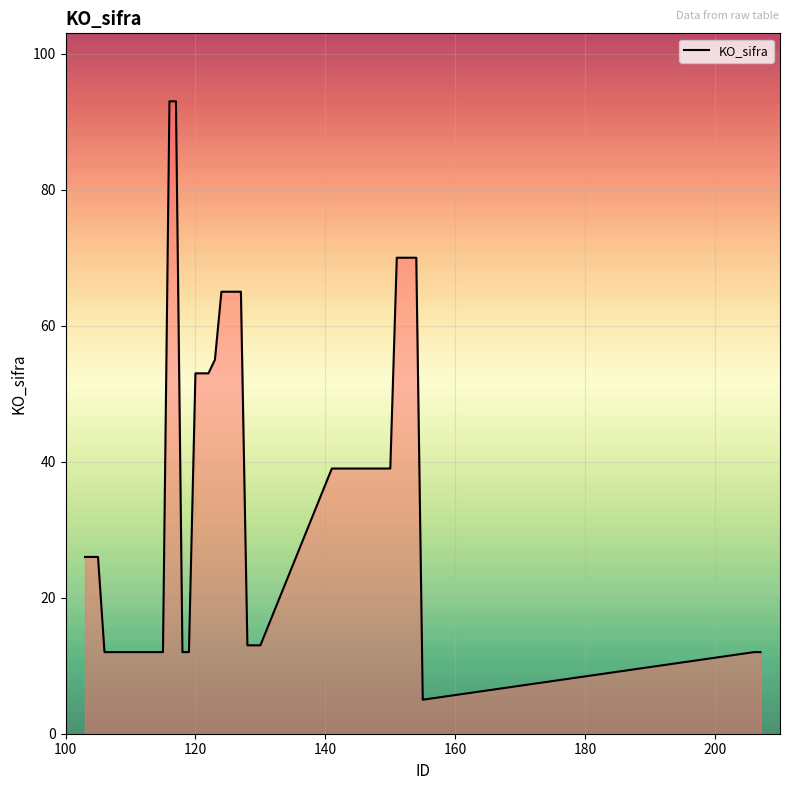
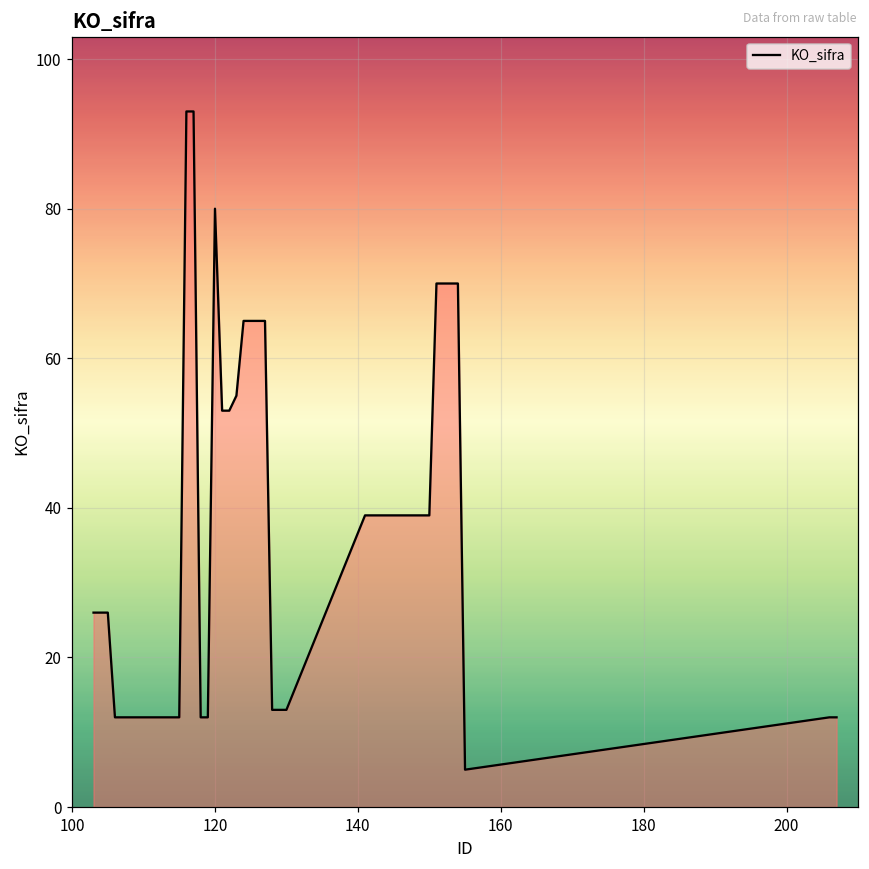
120: 53 -> 80
